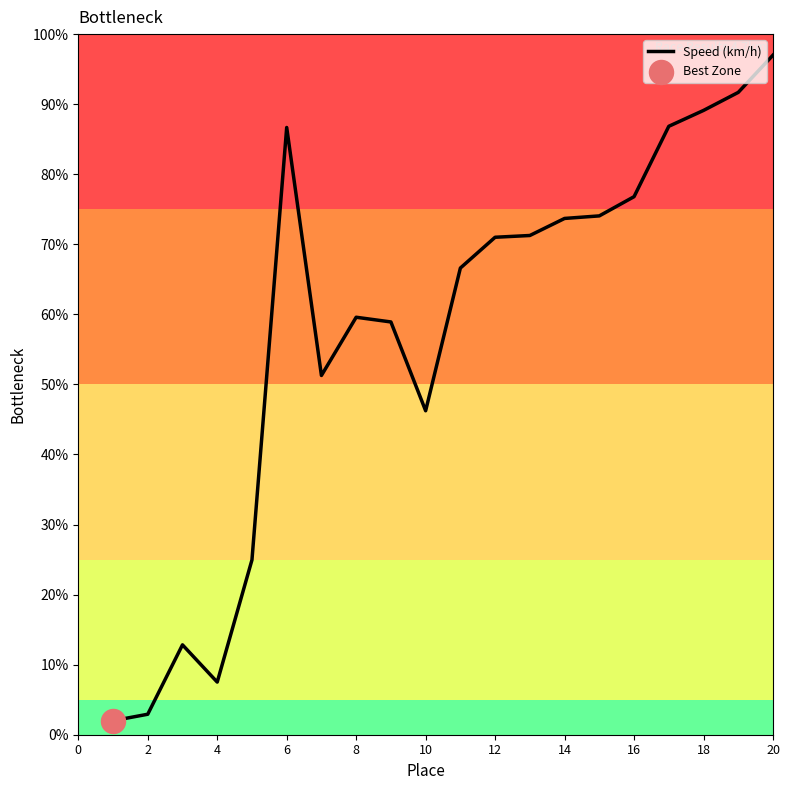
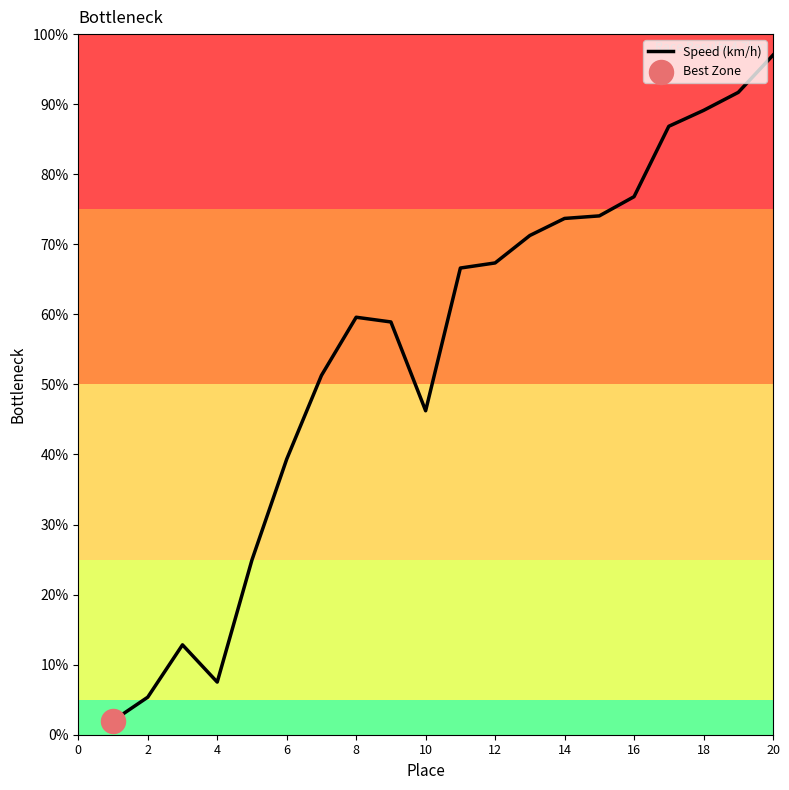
Speed (km/h), 2: 3% -> 5%
Speed (km/h), 6: 87% -> 39%
Speed (km/h), 12: 71% -> 67%
